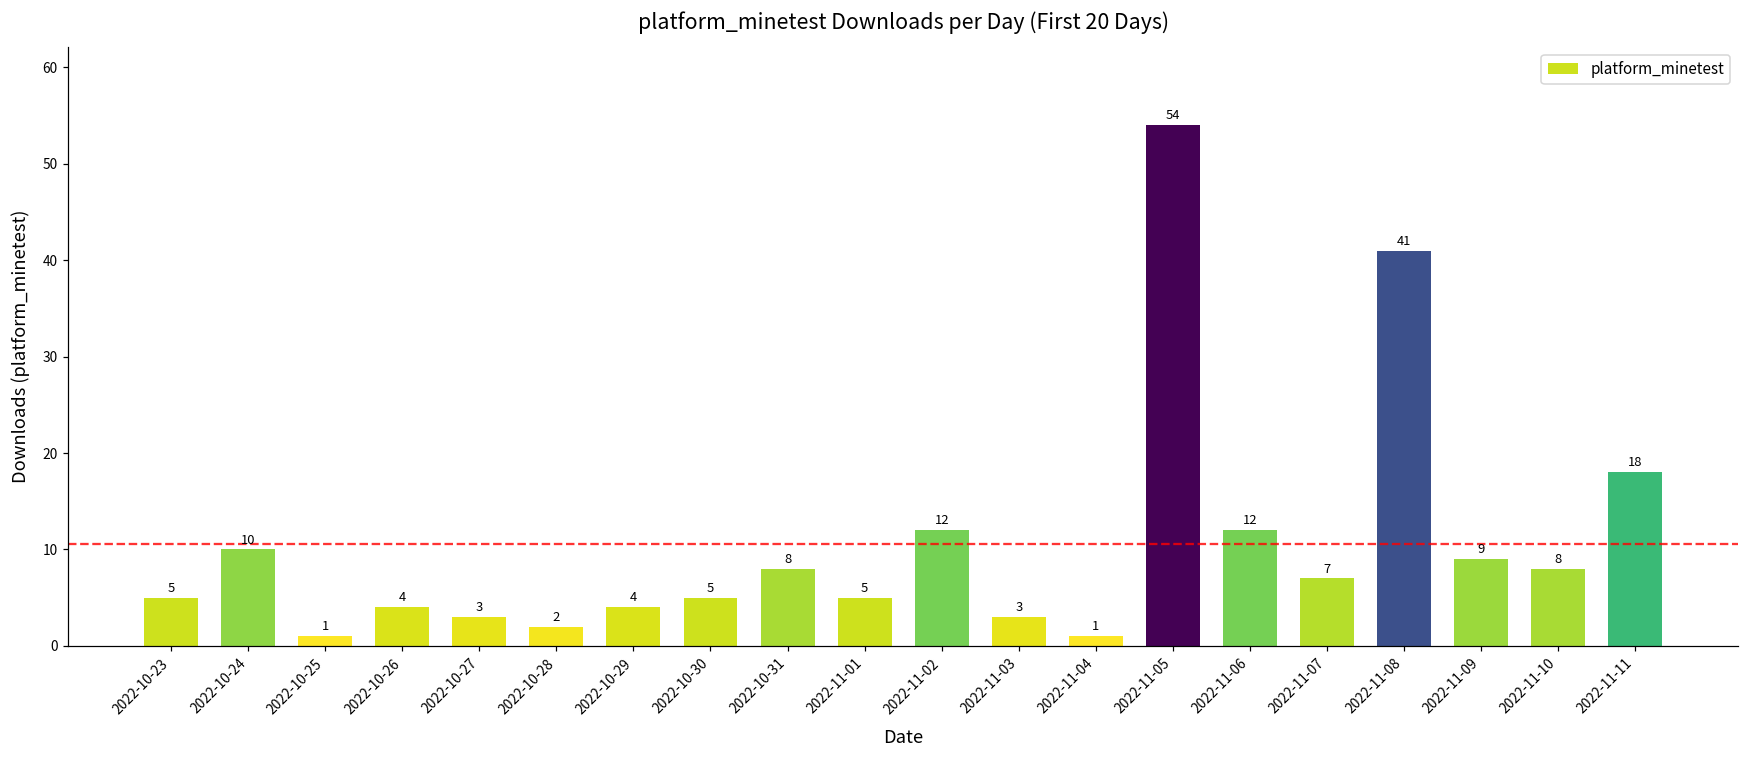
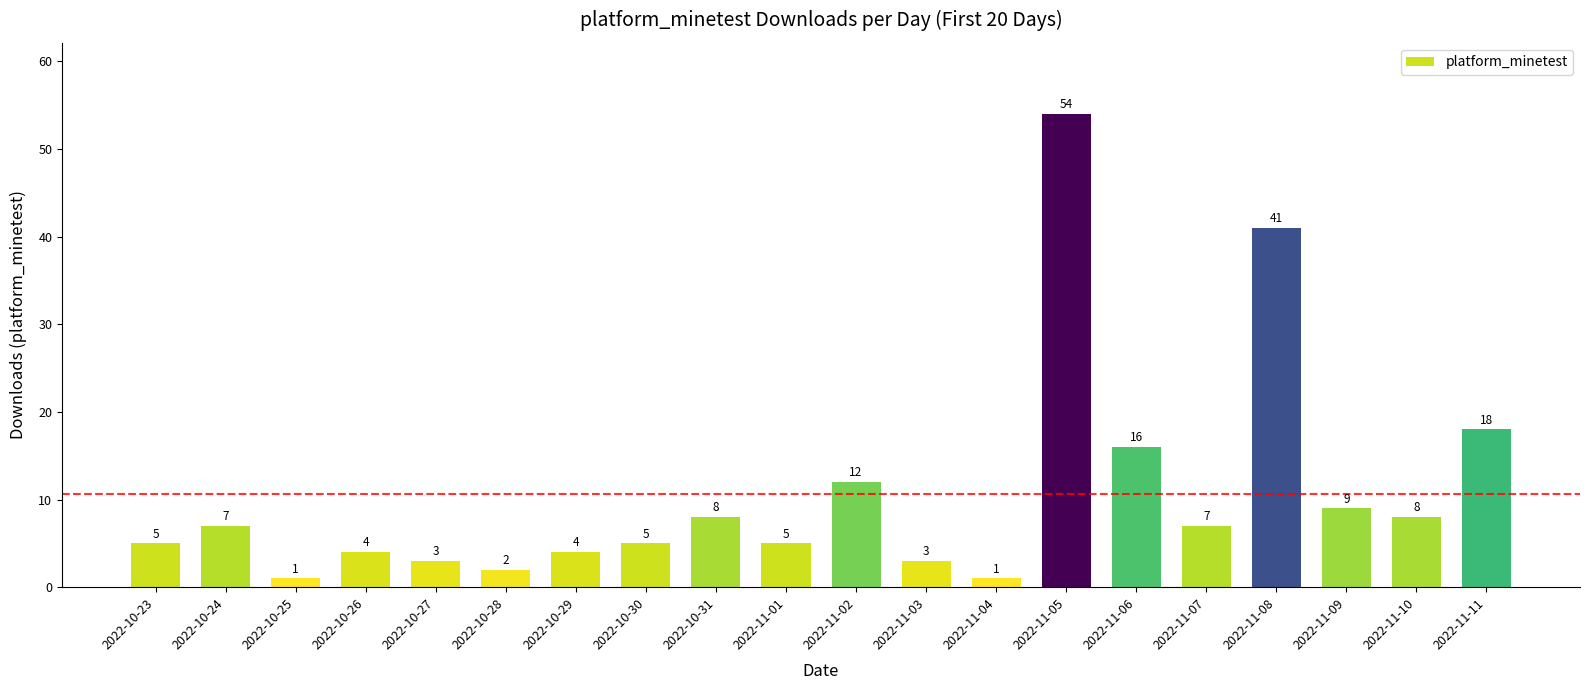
2022-10-24: 10 -> 7
2022-11-06: 12 -> 16
